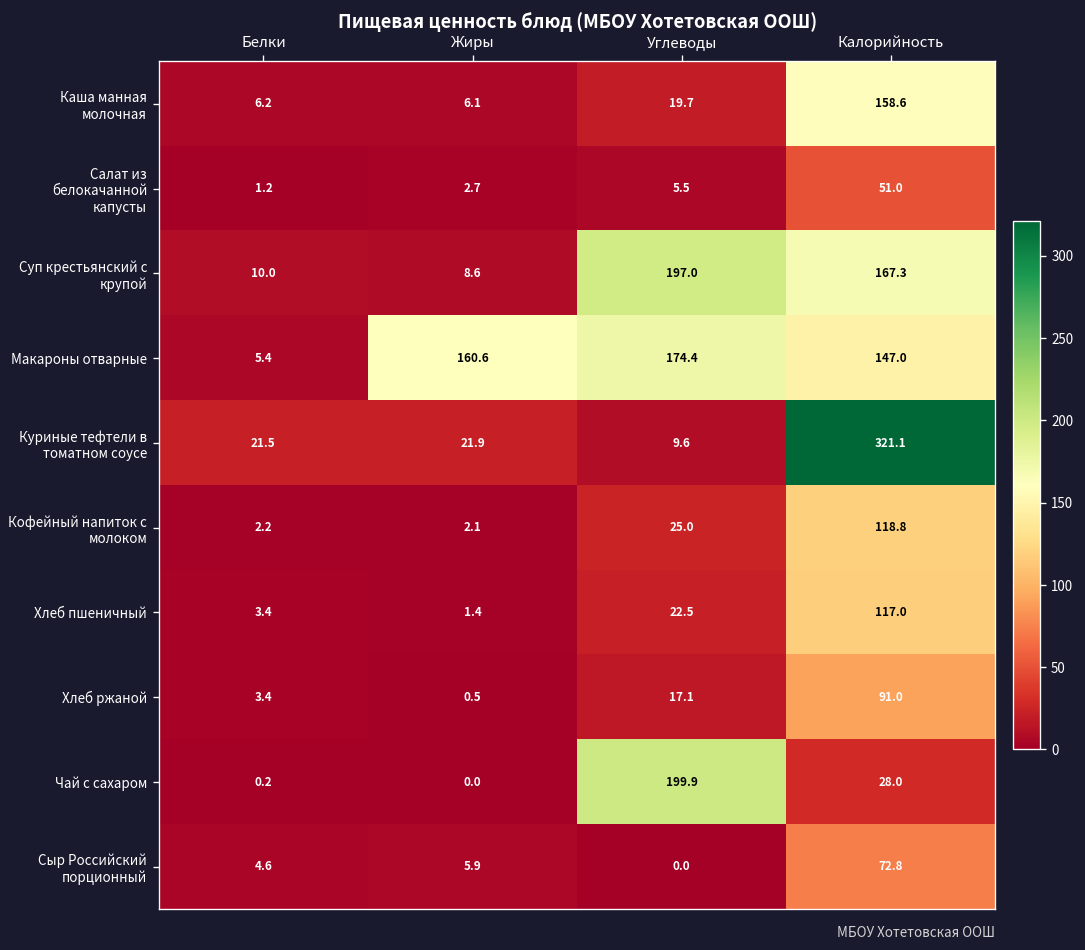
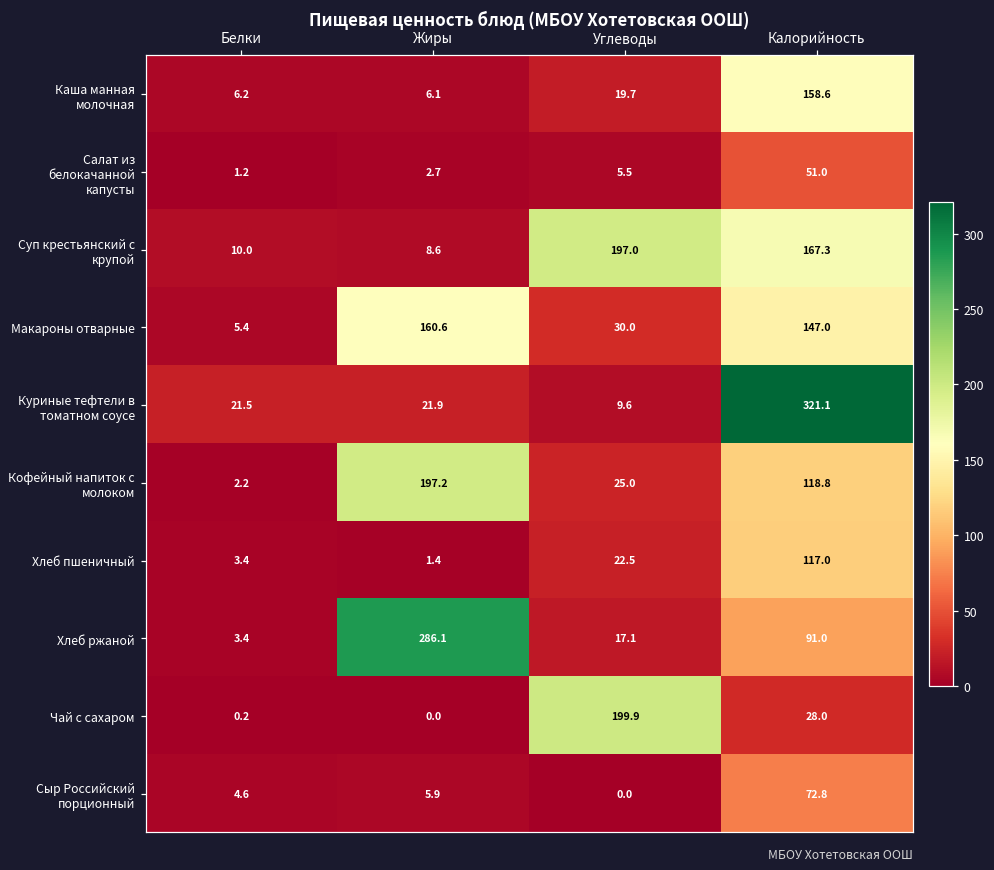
Макароны отварные, Углеводы: 174.4 -> 30.0
Кофейный напиток с молоком, Жиры: 2.1 -> 197.2
Хлеб ржаной, Жиры: 0.5 -> 286.1
